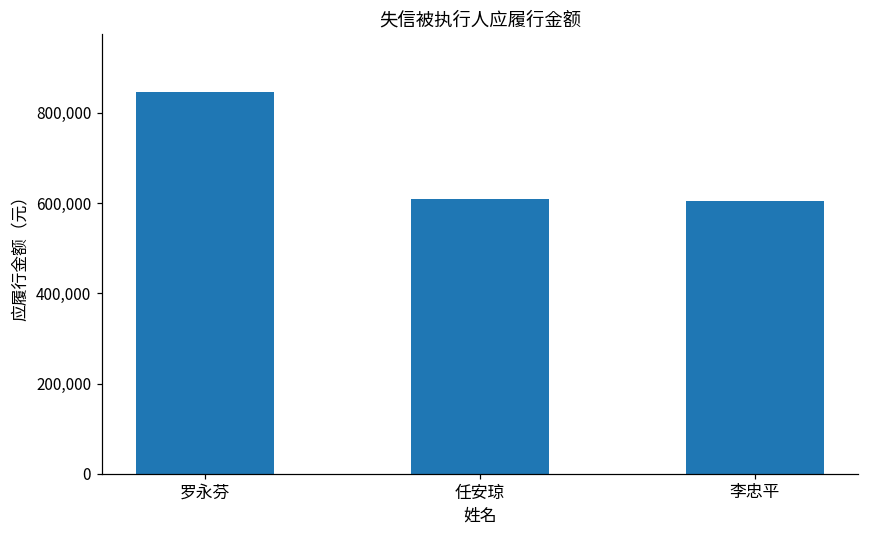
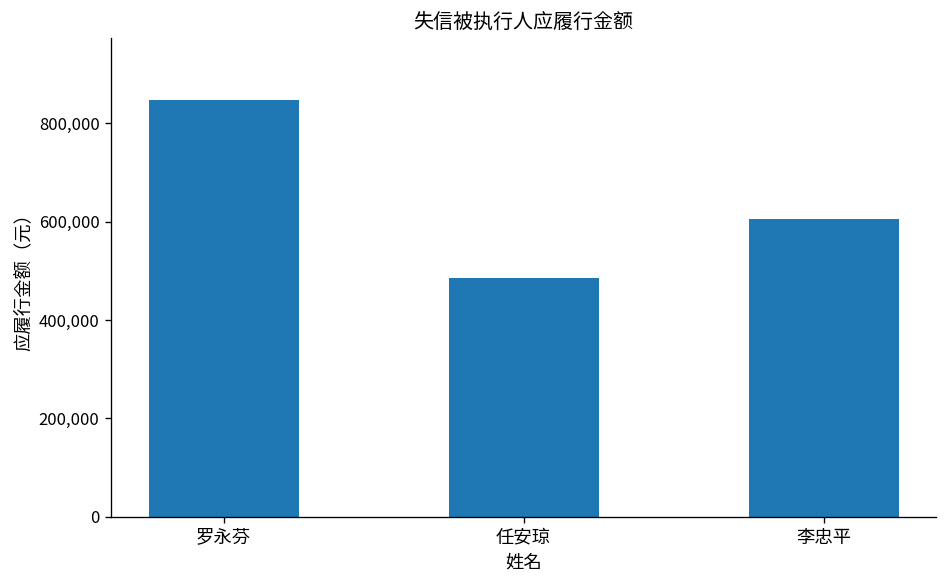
任安琼: 610,000 -> 490,000
